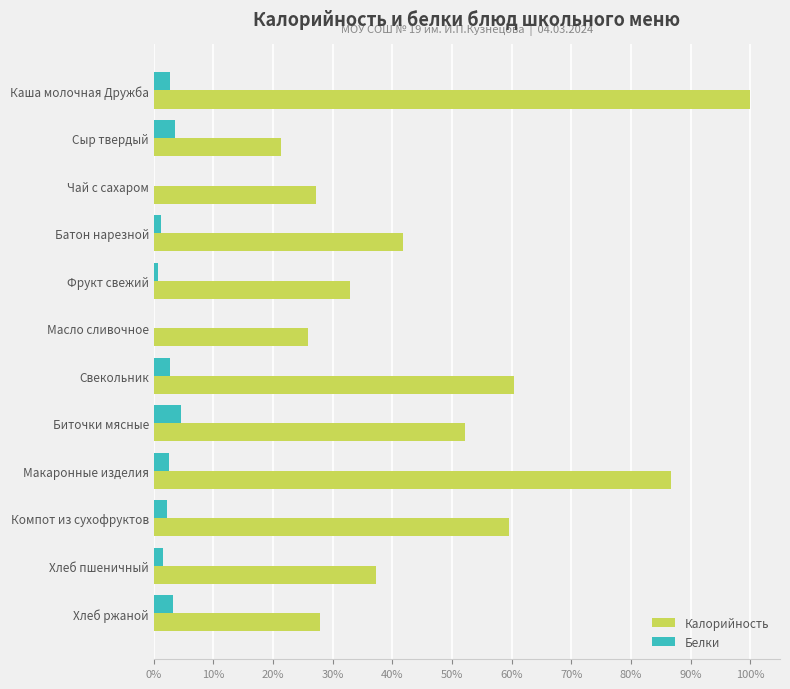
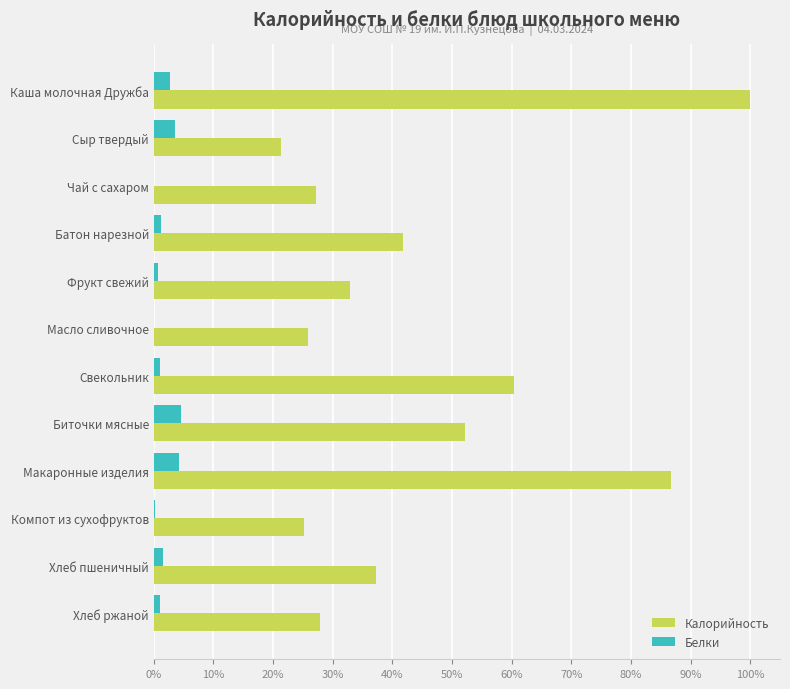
Белки, Свекольник: 3% -> 1%
Белки, Макаронные изделия: 2% -> 4%
Белки, Компот из сухофруктов: 2% -> 0%
Калорийность, Компот из сухофруктов: 59% -> 25%
Белки, Хлеб ржаной: 3% -> 1%
